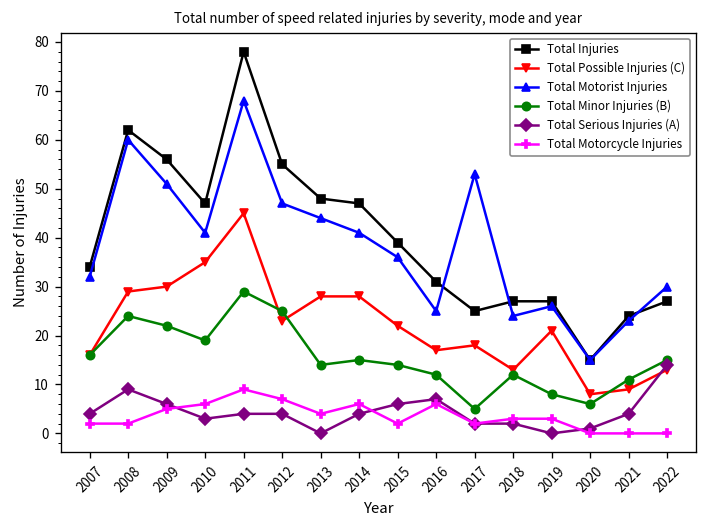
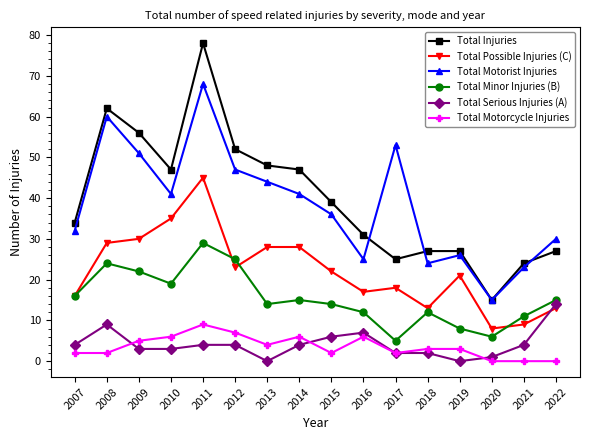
Total Serious Injuries (A), 2009: 6 -> 3
Total Injuries, 2012: 55 -> 52
